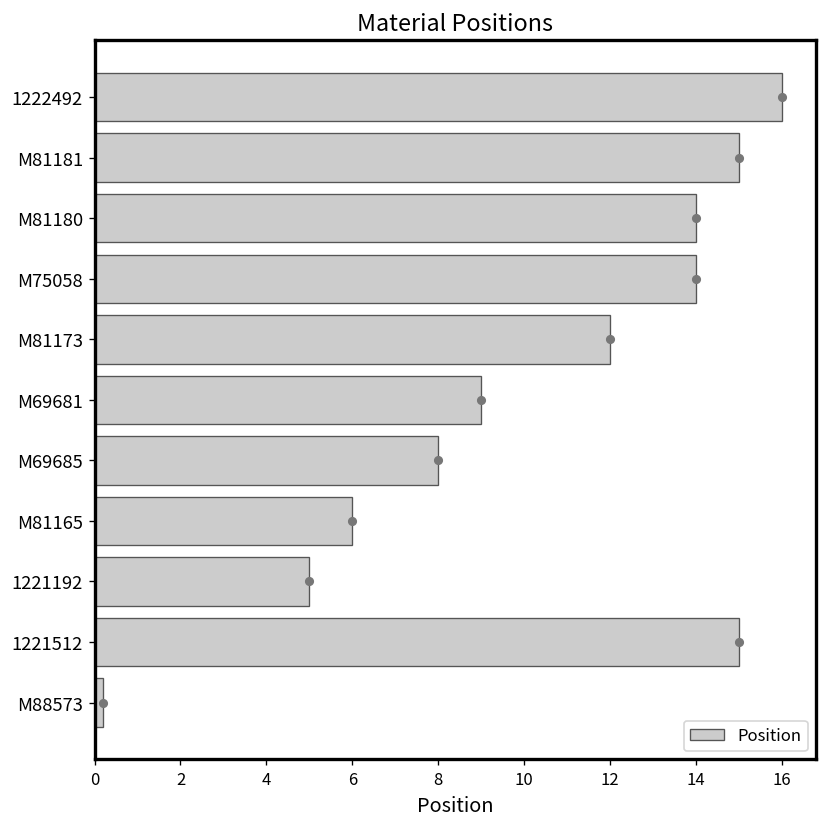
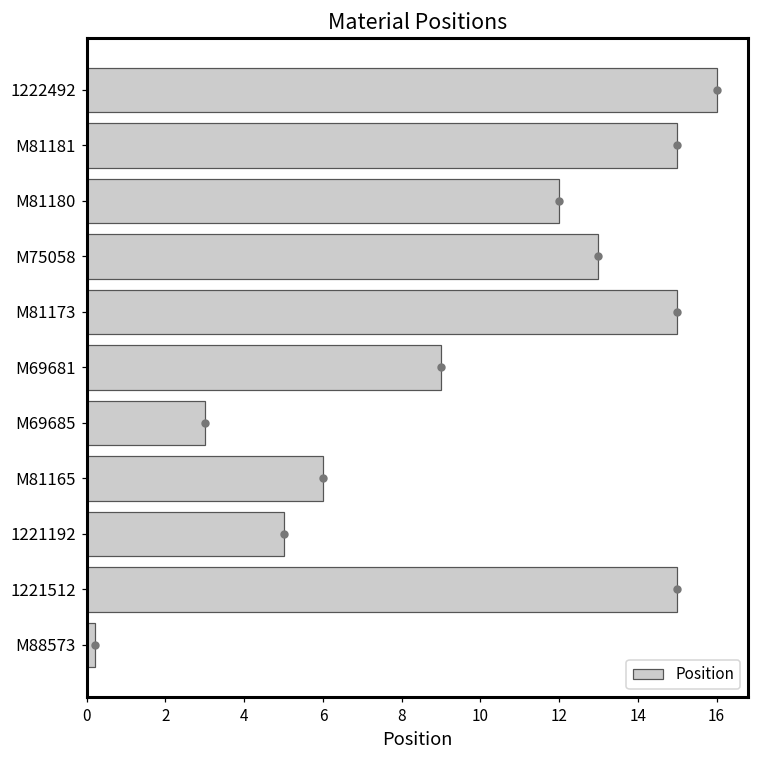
M81180: 14 -> 12
M75058: 14 -> 13
M81173: 12 -> 15
M69685: 8 -> 3
